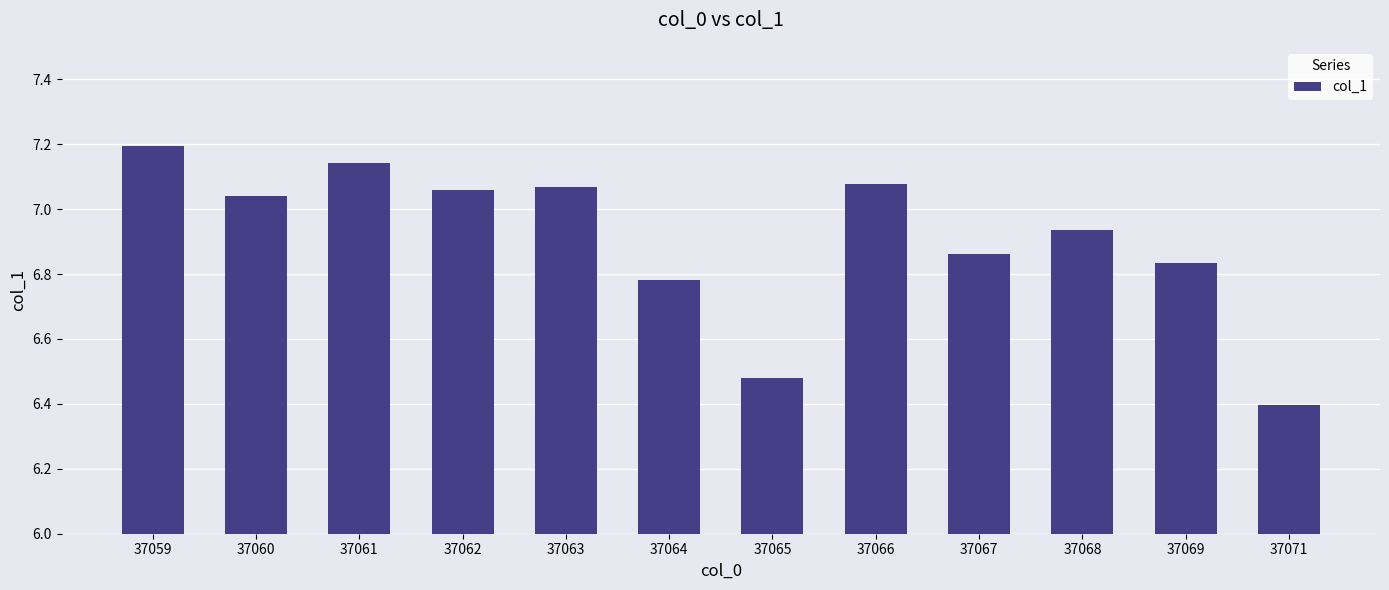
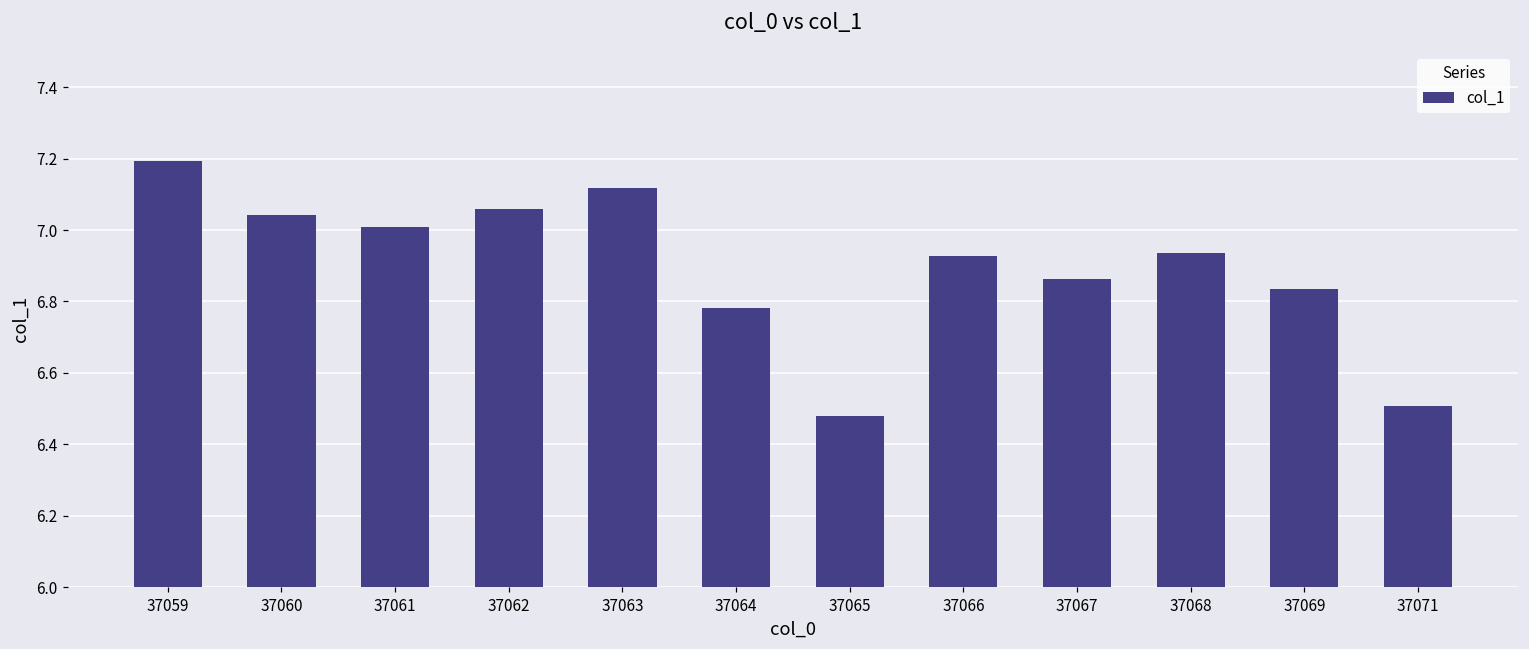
37061: 7.14 -> 7.01
37063: 7.07 -> 7.12
37066: 7.08 -> 6.93
37071: 6.40 -> 6.51
